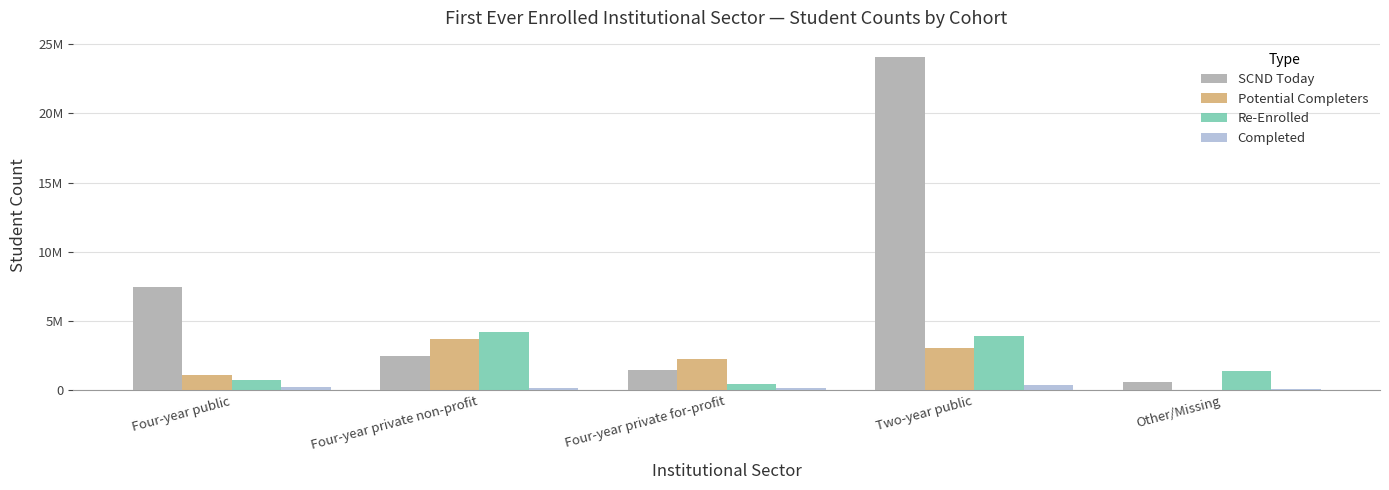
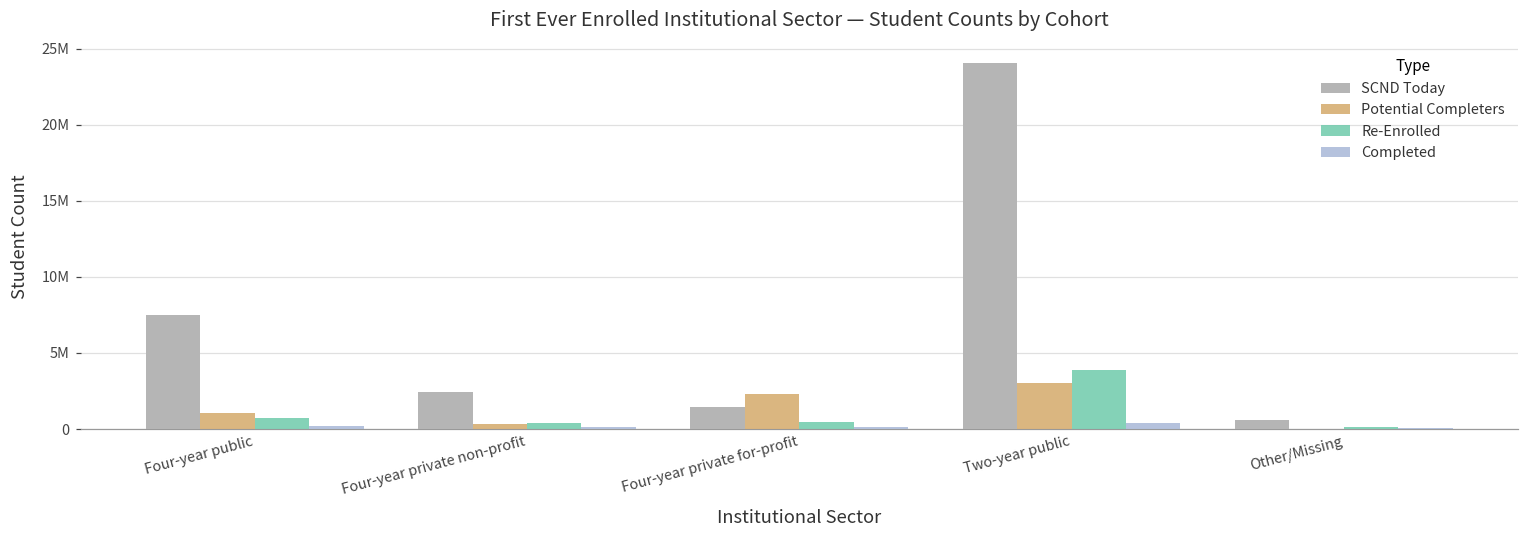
Potential Completers, Four-year private non-profit: 3700000 -> 400000
Re-Enrolled, Four-year private non-profit: 4200000 -> 400000
Re-Enrolled, Other/Missing: 1300000 -> 100000
